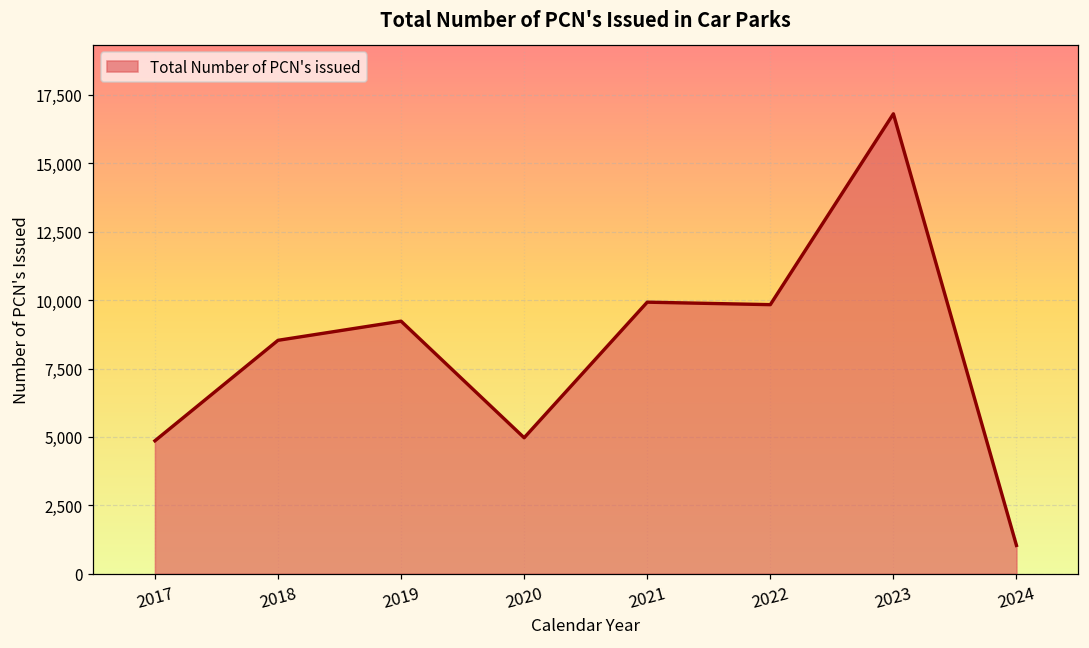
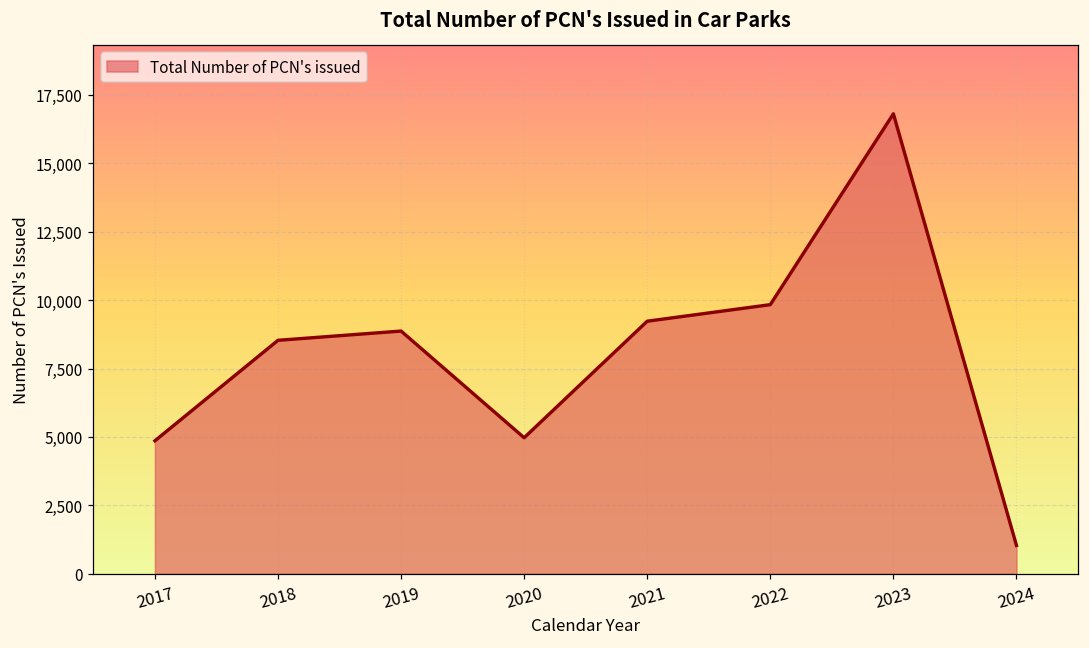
2019: 9,200 -> 8,900
2021: 9,900 -> 9,200
